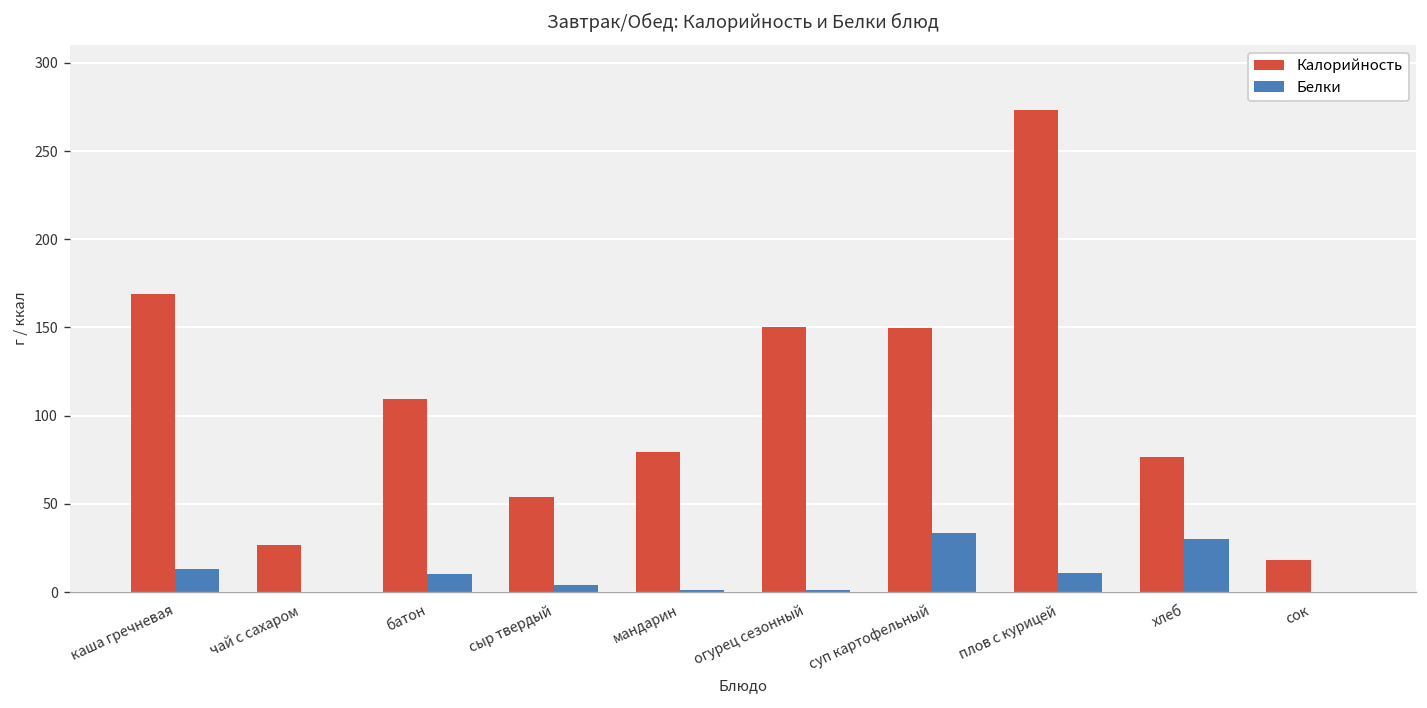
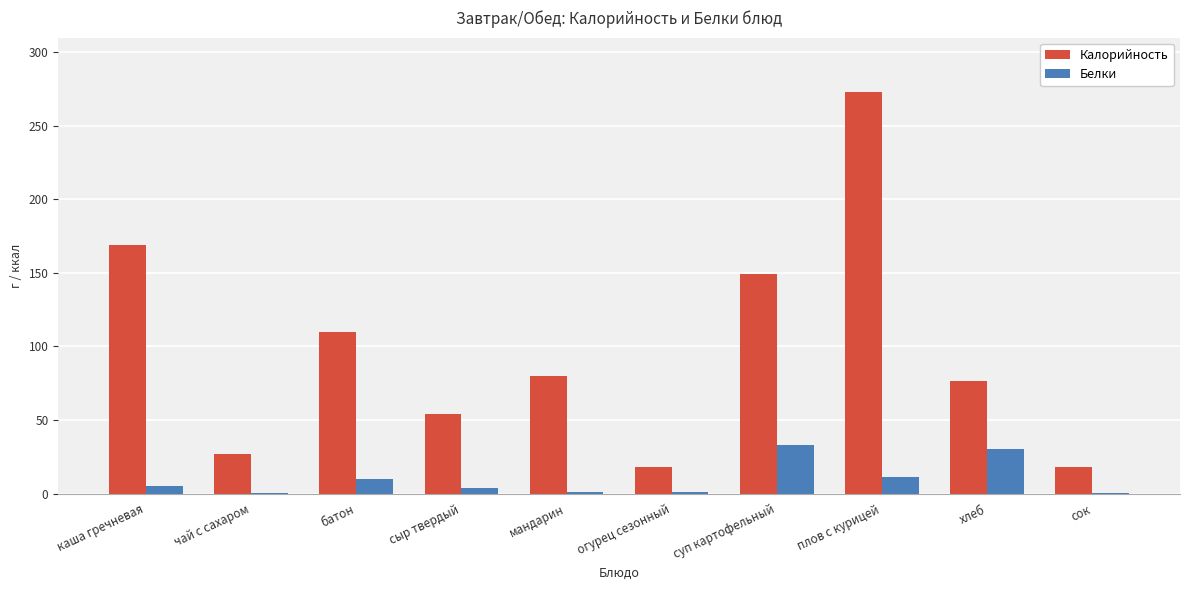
Белки, каша гречневая: 13 -> 5
Калорийность, огурец сезонный: 151 -> 18
